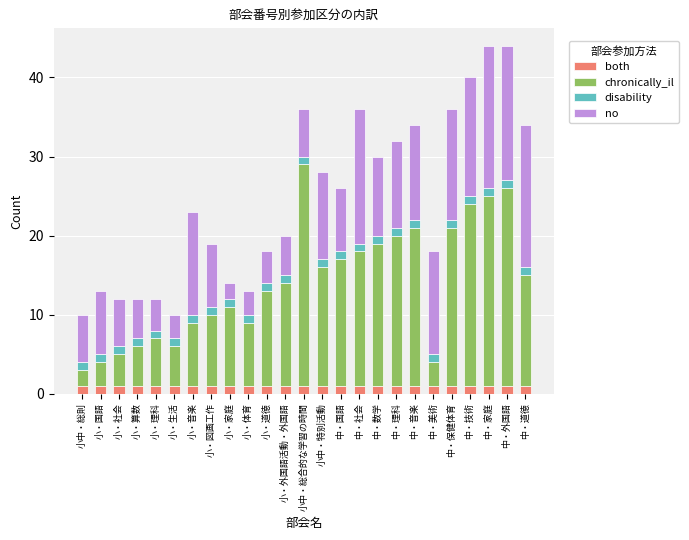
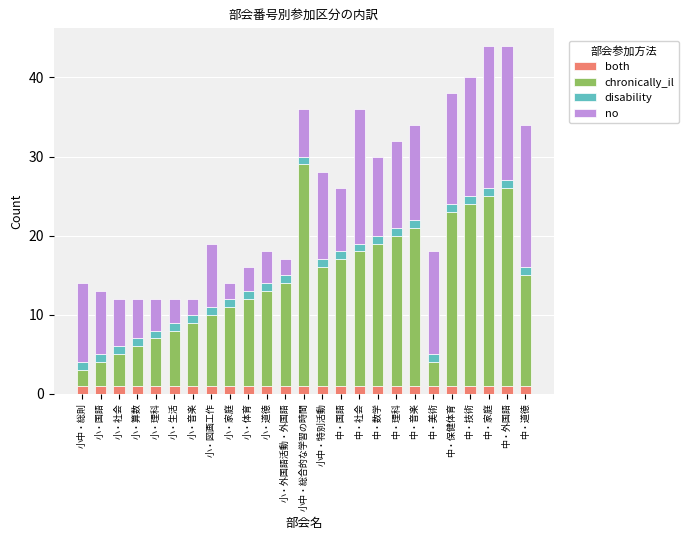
no, 小中・総則: 6 -> 10
chronically_il, 小・生活: 5 -> 7
no, 小・音楽: 13 -> 2
chronically_il, 小・体育: 8 -> 11
no, 小・外国語活動・外国語: 5 -> 2
chronically_il, 中・保健体育: 20 -> 22
